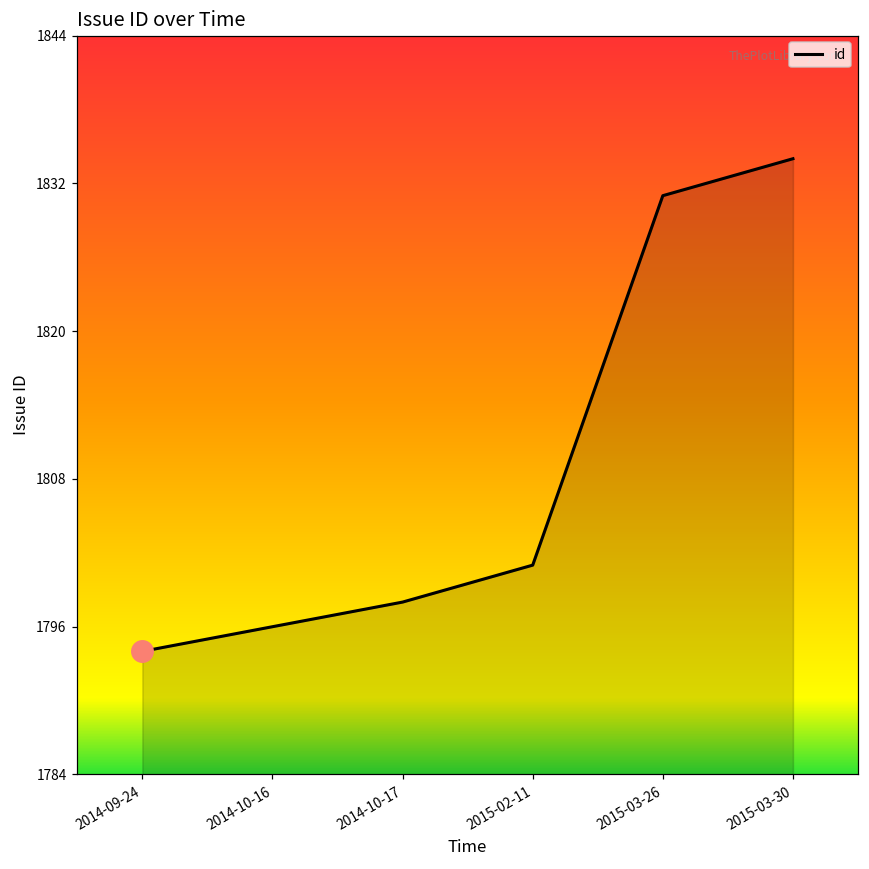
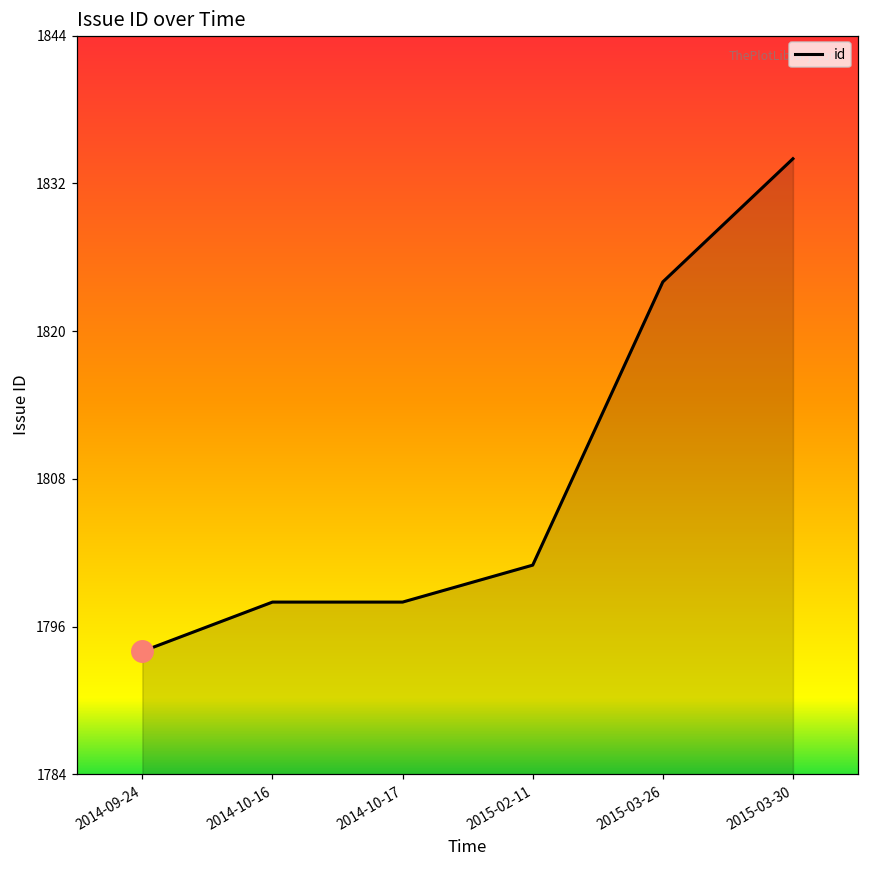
id, 2014-10-16: 1796 -> 1798
id, 2015-03-26: 1831 -> 1824
